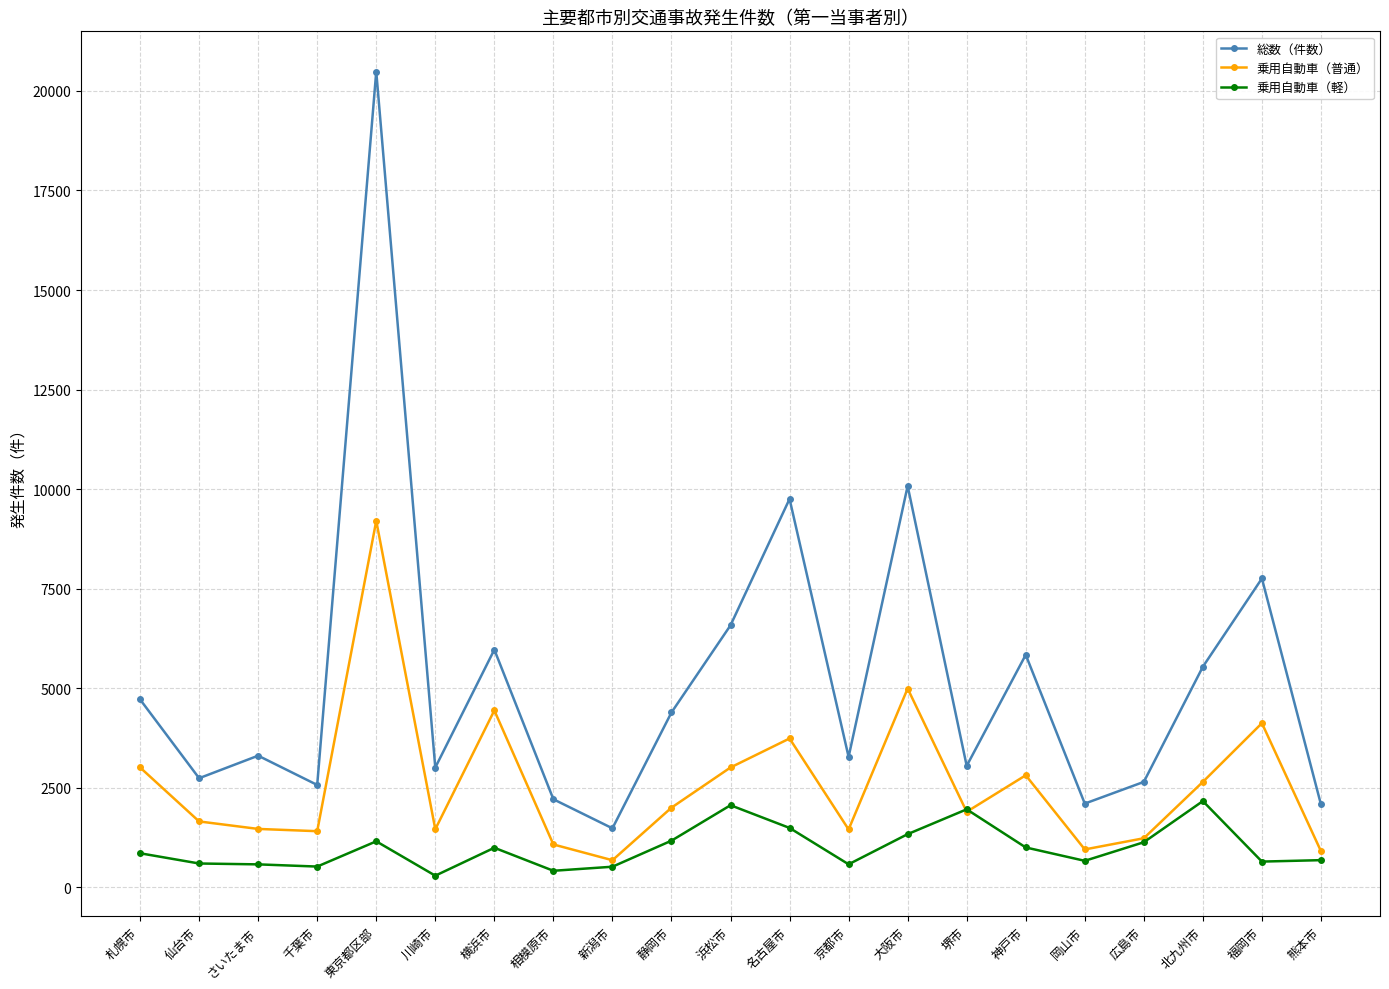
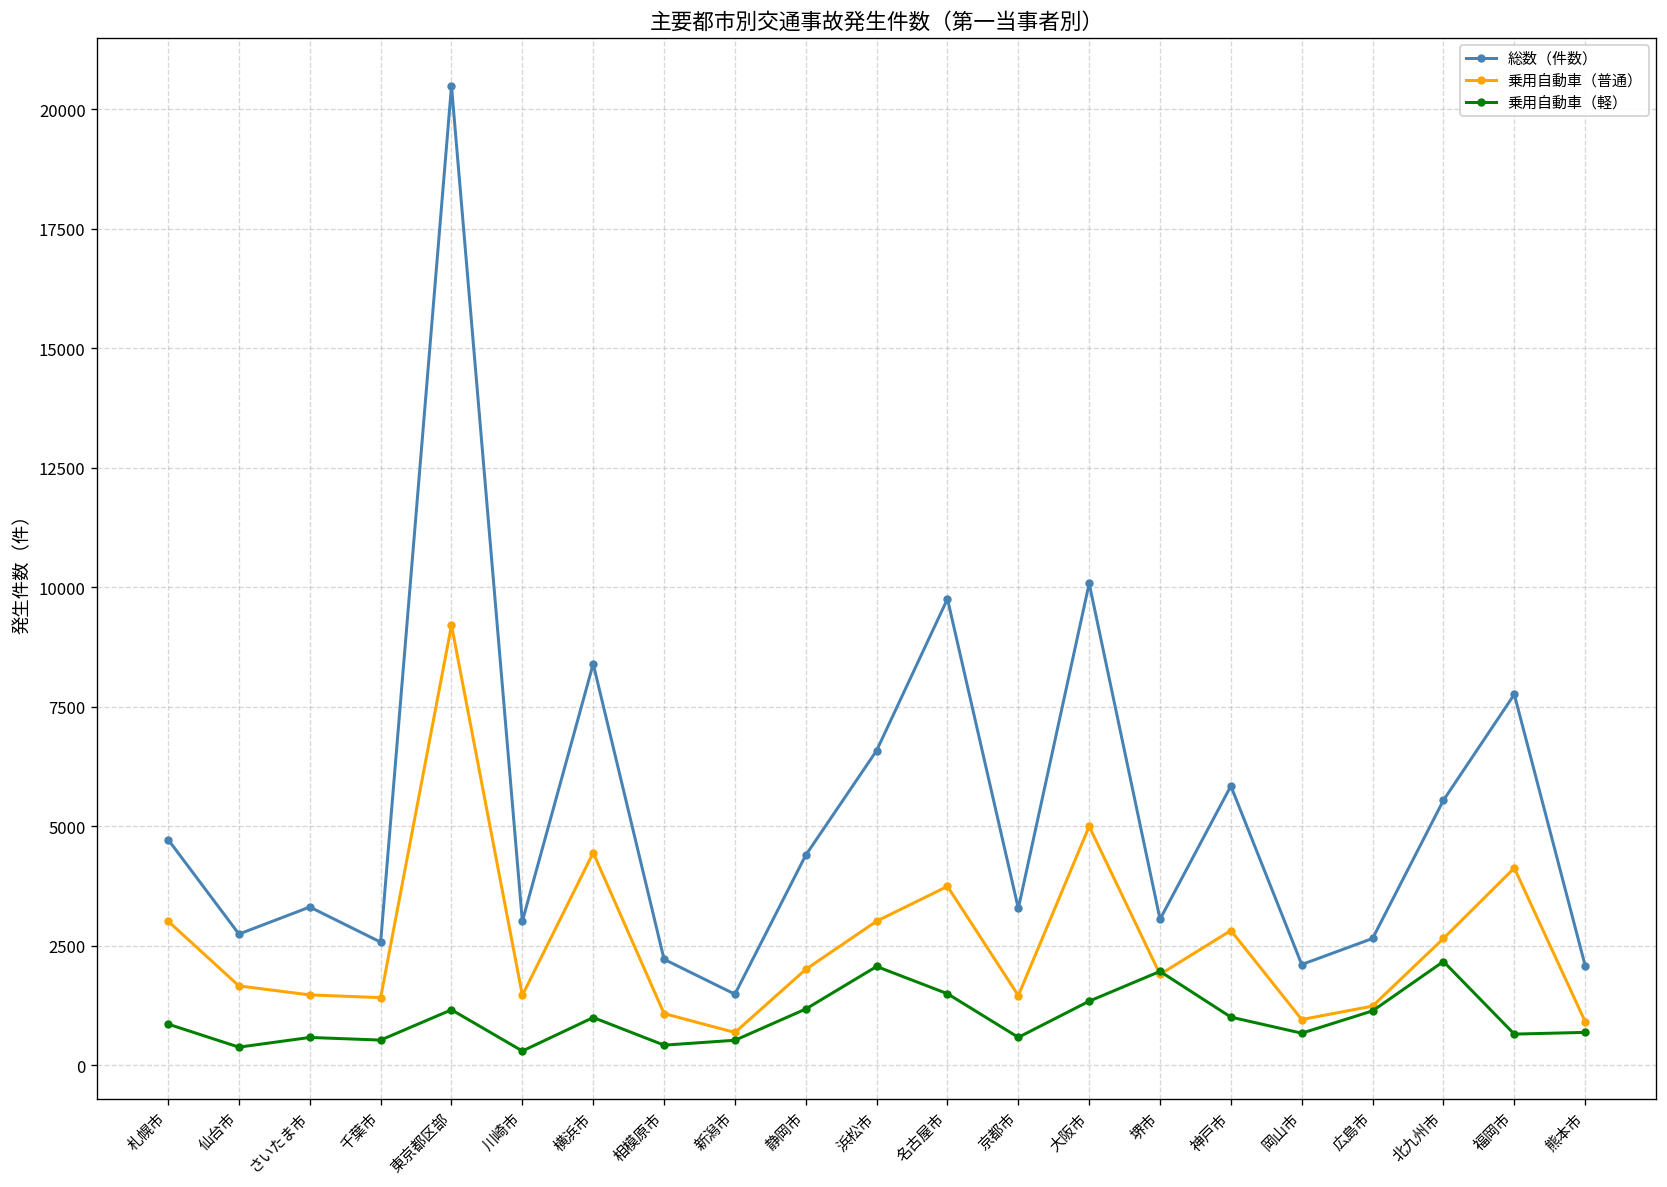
乗用自動車（軽）, 仙台市: 600 -> 400
総数（件数）, 横浜市: 6000 -> 8400
